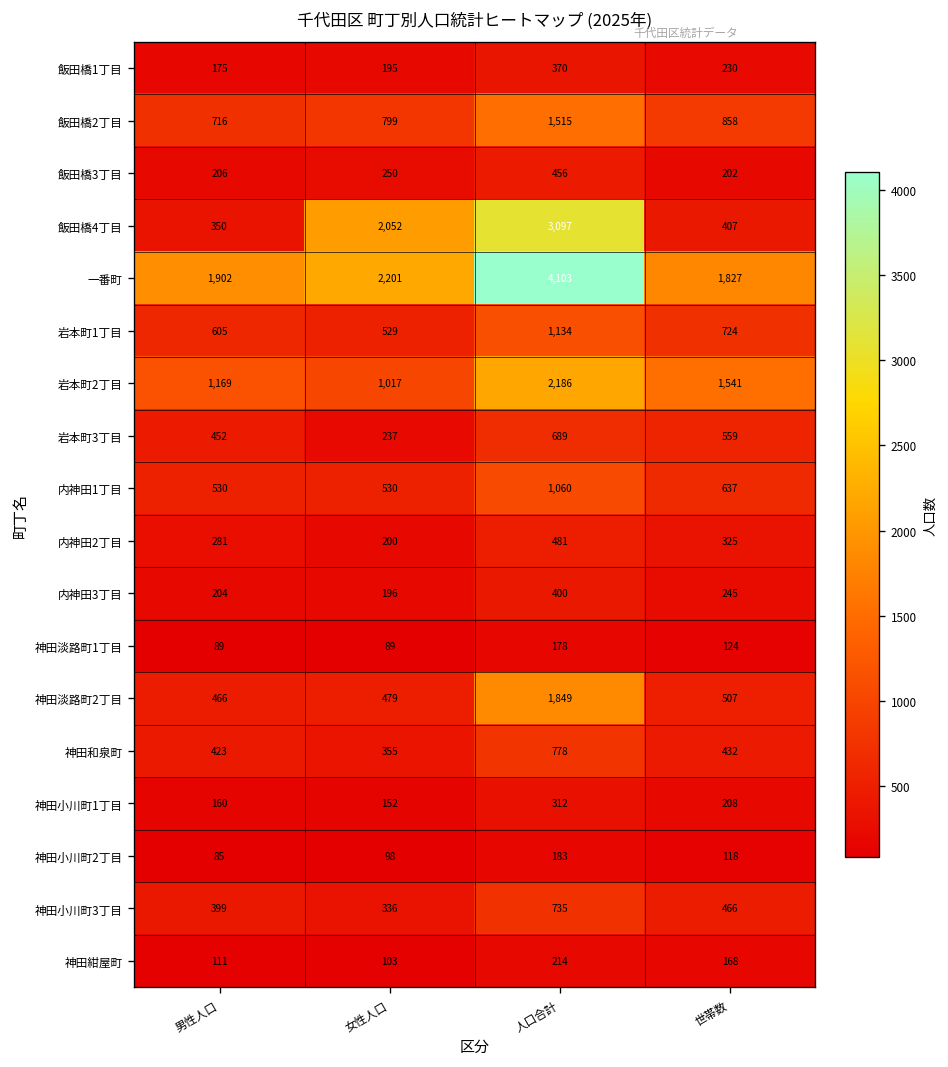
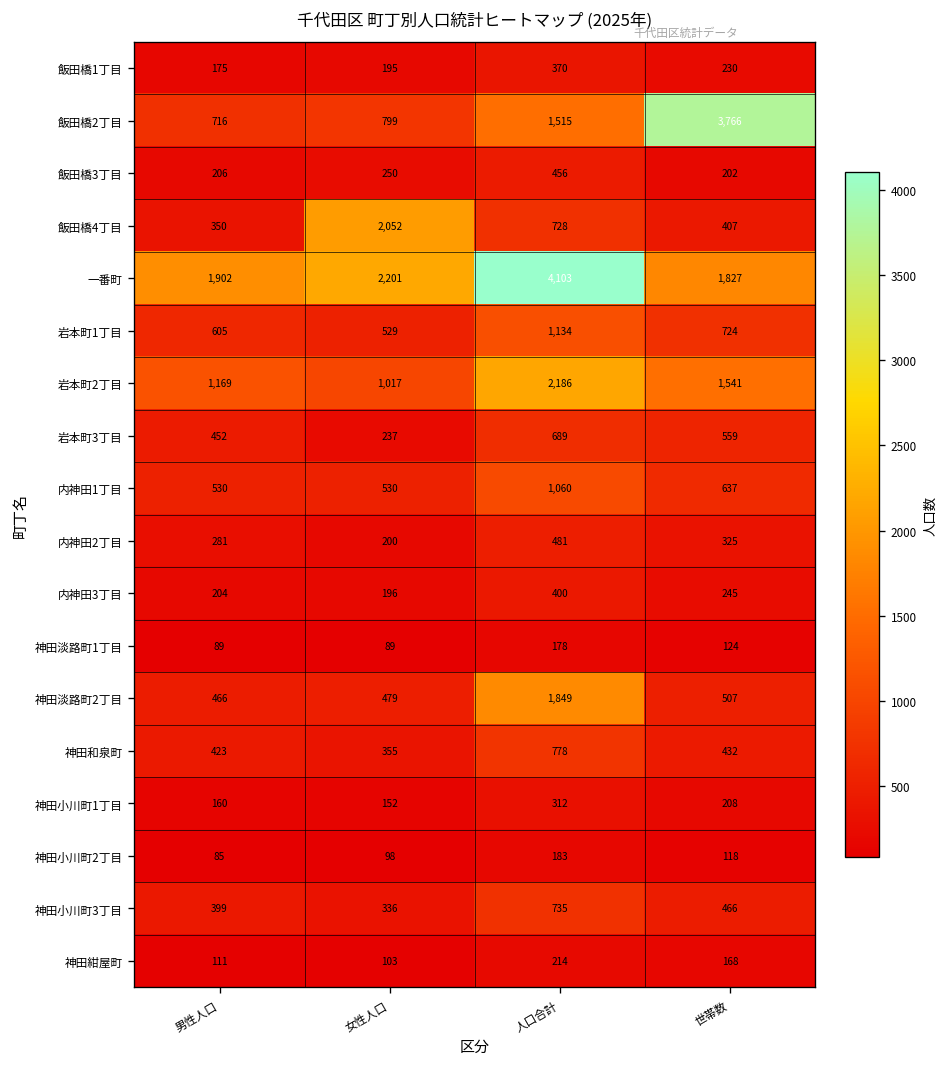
飯田橋2丁目, 世帯数: 858 -> 3,766
飯田橋4丁目, 人口合計: 3,097 -> 728
